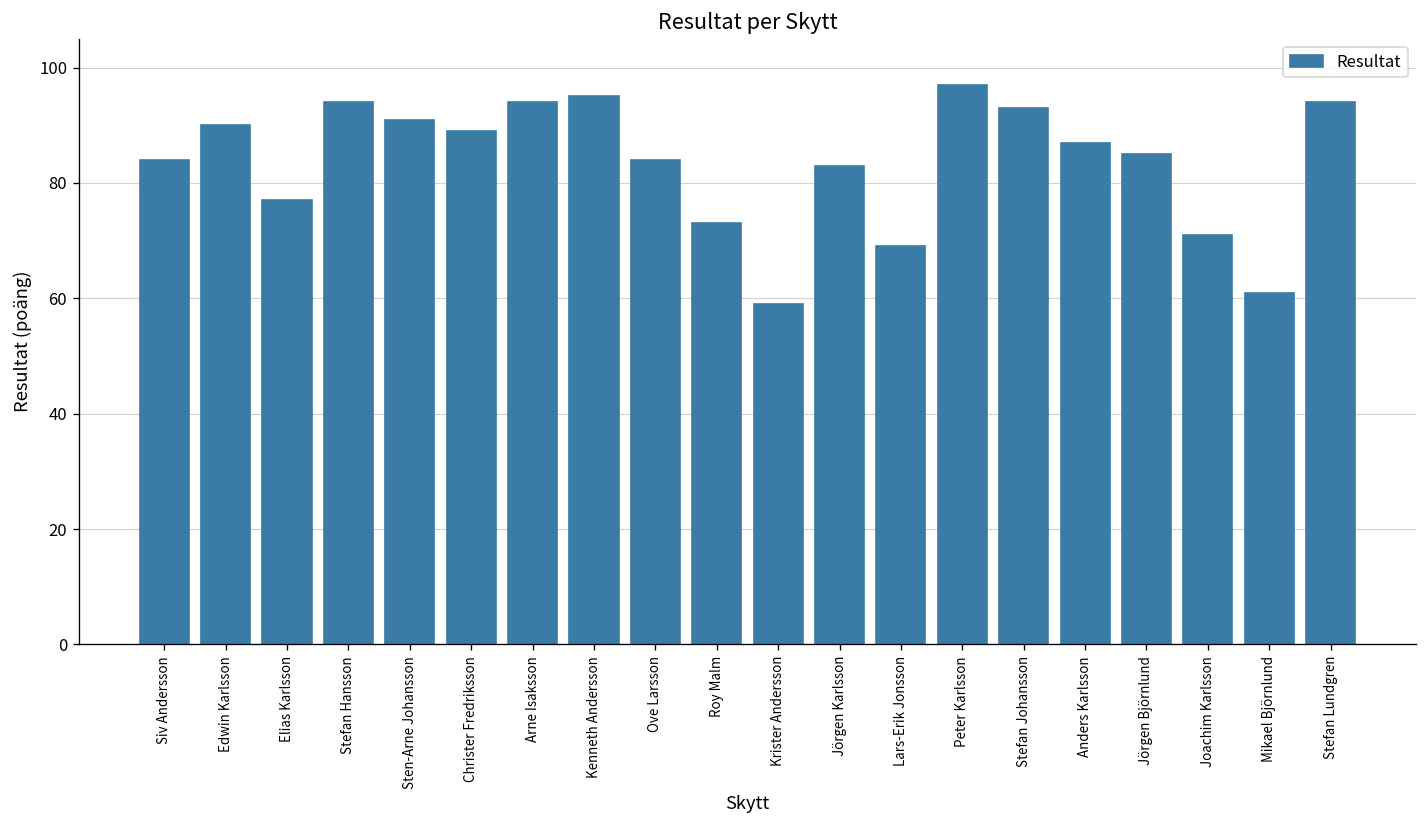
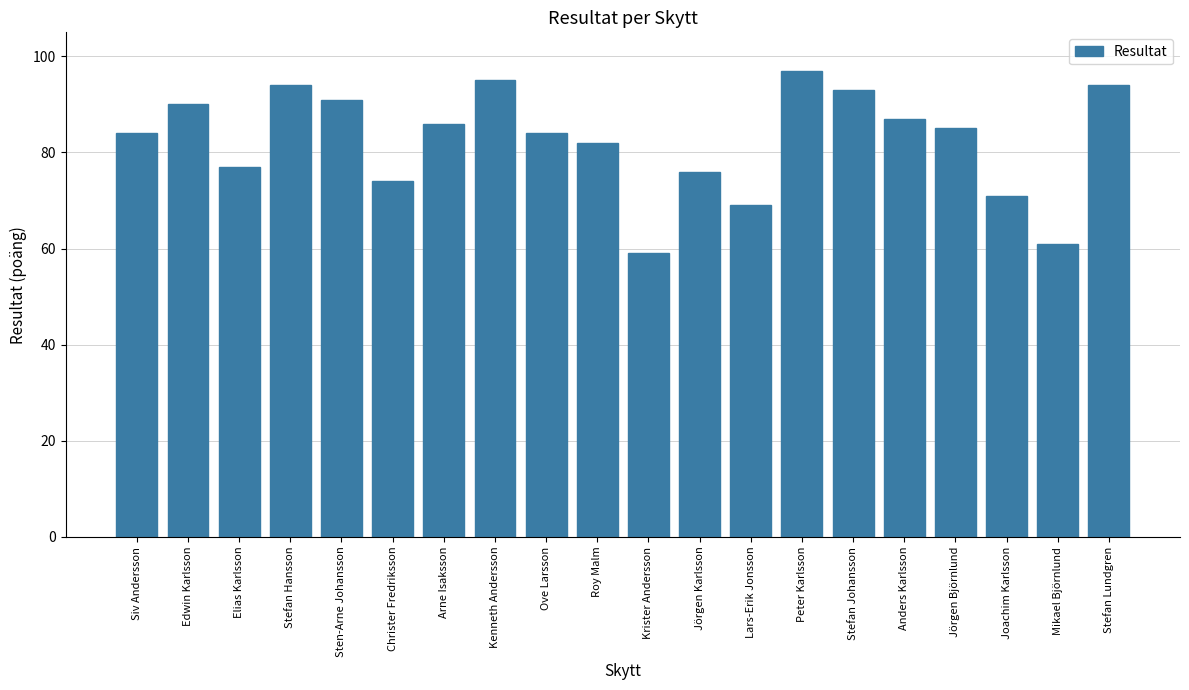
Christer Fredriksson: 89 -> 74
Arne Isaksson: 94 -> 86
Roy Malm: 73 -> 82
Jörgen Karlsson: 83 -> 76
